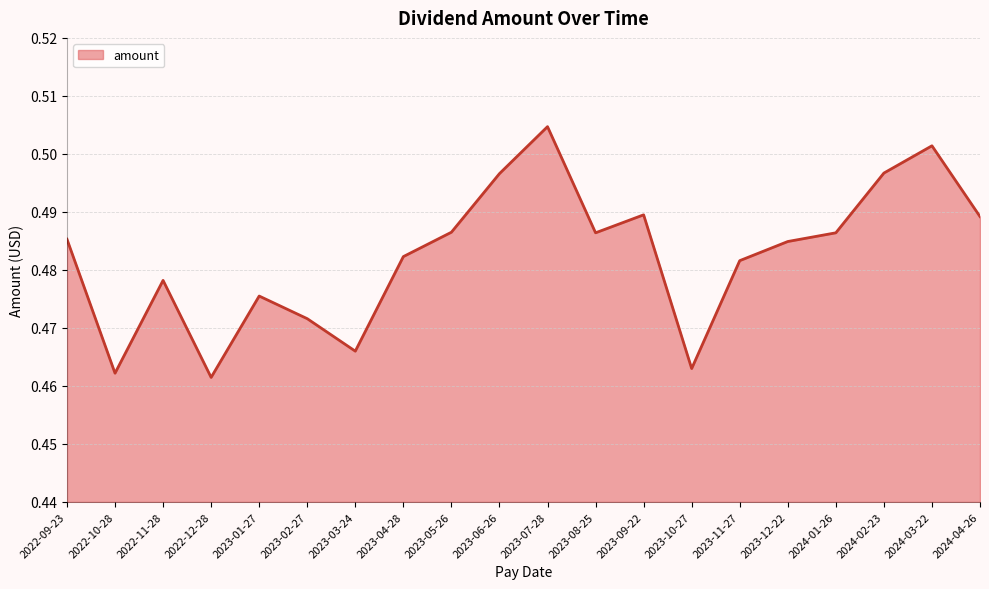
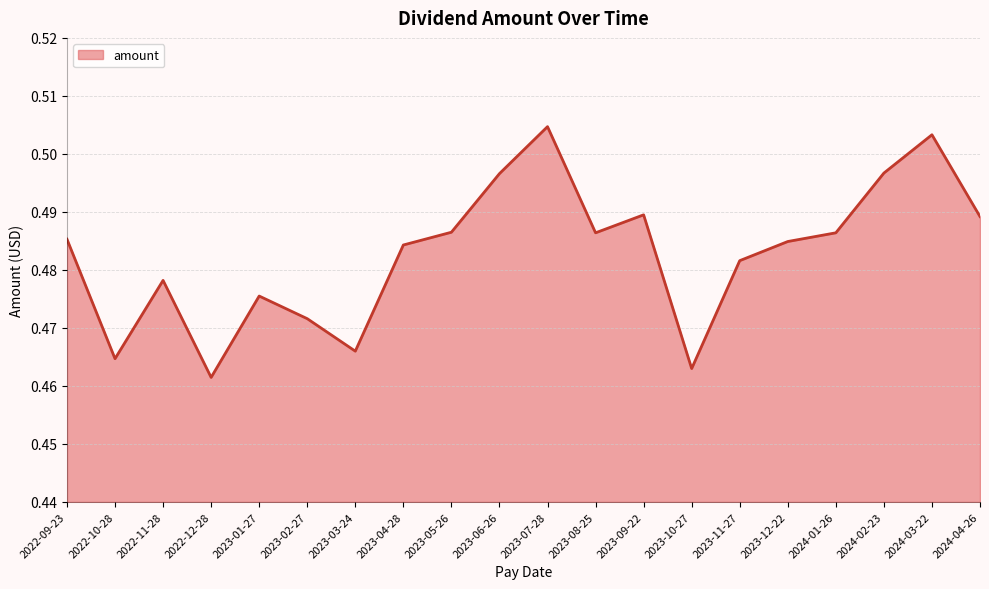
2022-10-28: 0.462 -> 0.465
2023-04-28: 0.482 -> 0.484
2024-03-22: 0.501 -> 0.503
